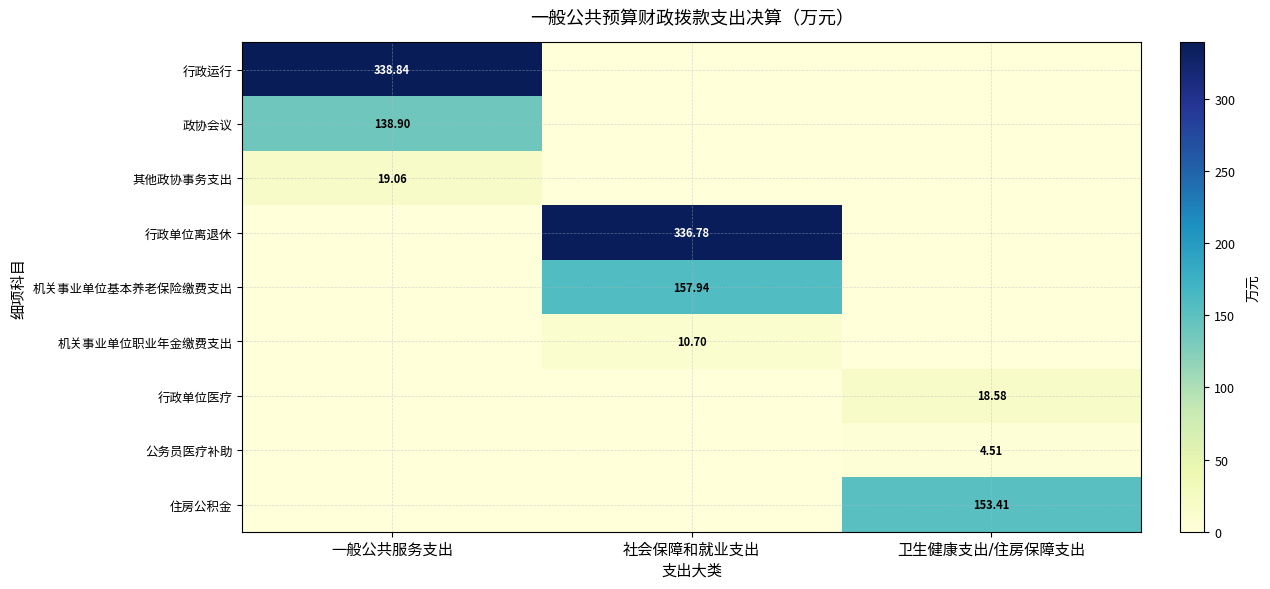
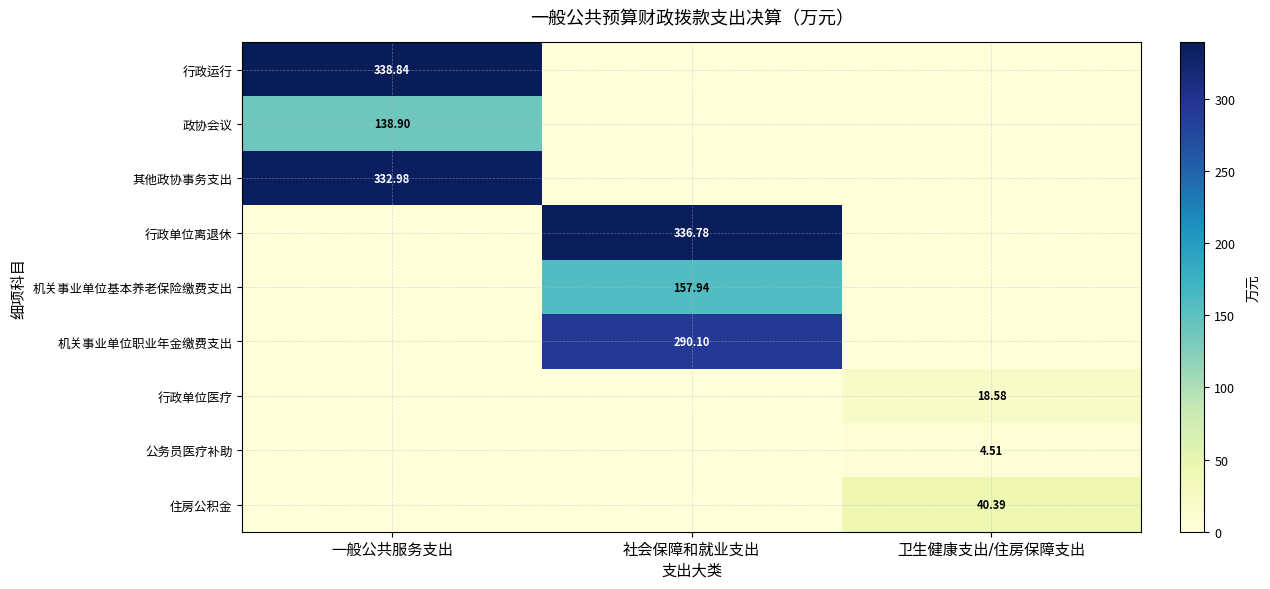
其他政协事务支出, 一般公共服务支出: 19.06 -> 332.98
机关事业单位职业年金缴费支出, 社会保障和就业支出: 10.70 -> 290.10
住房公积金, 卫生健康支出/住房保障支出: 153.41 -> 40.39
